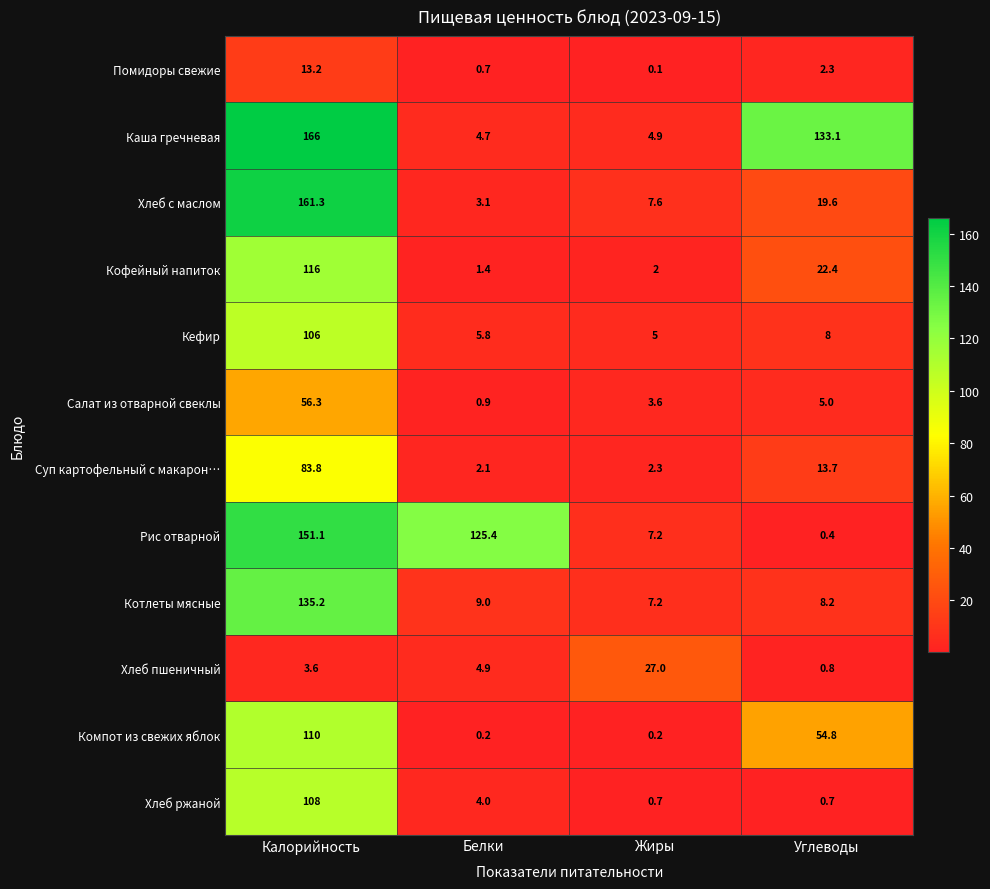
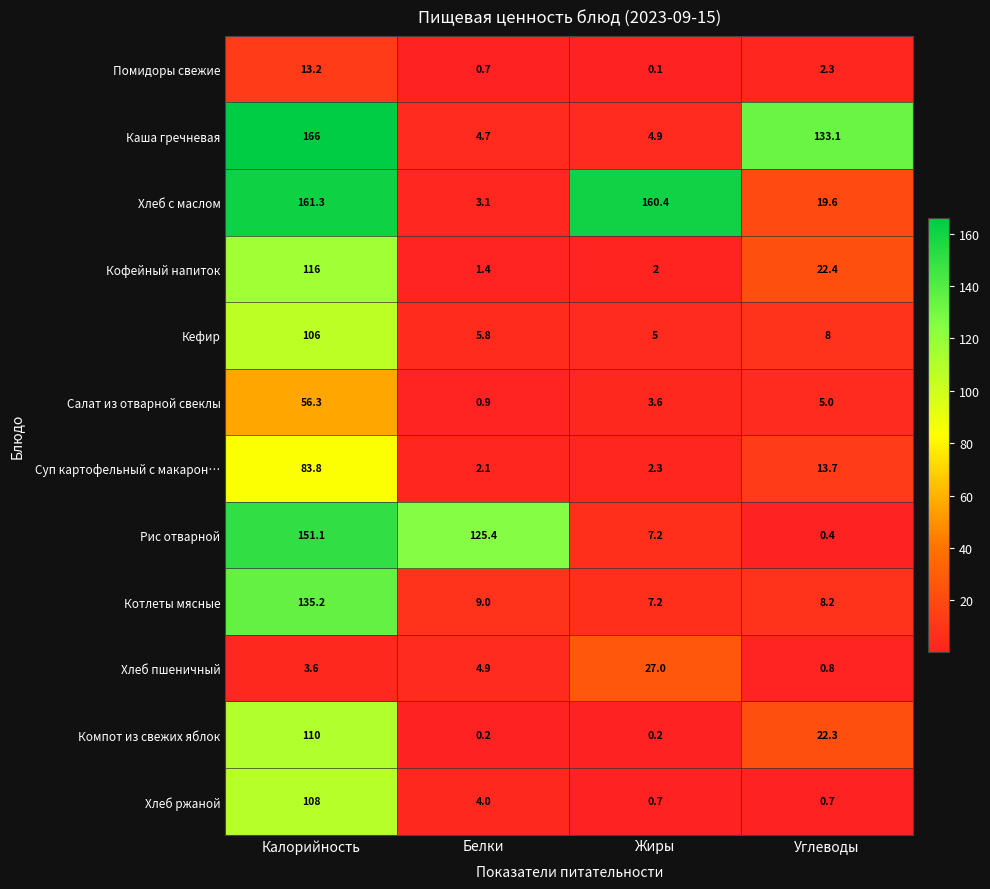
Хлеб с маслом, Жиры: 7.6 -> 160.4
Компот из свежих яблок, Углеводы: 54.8 -> 22.3
